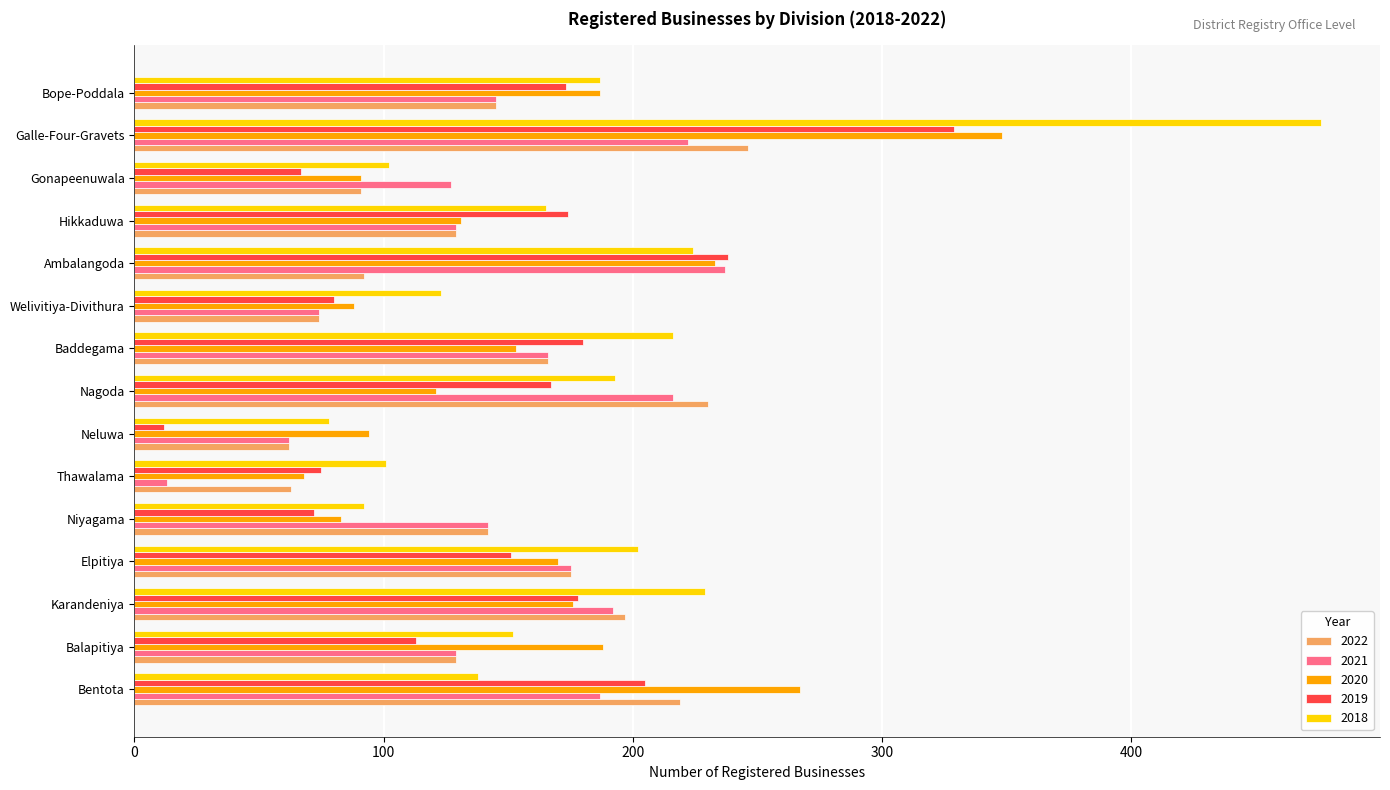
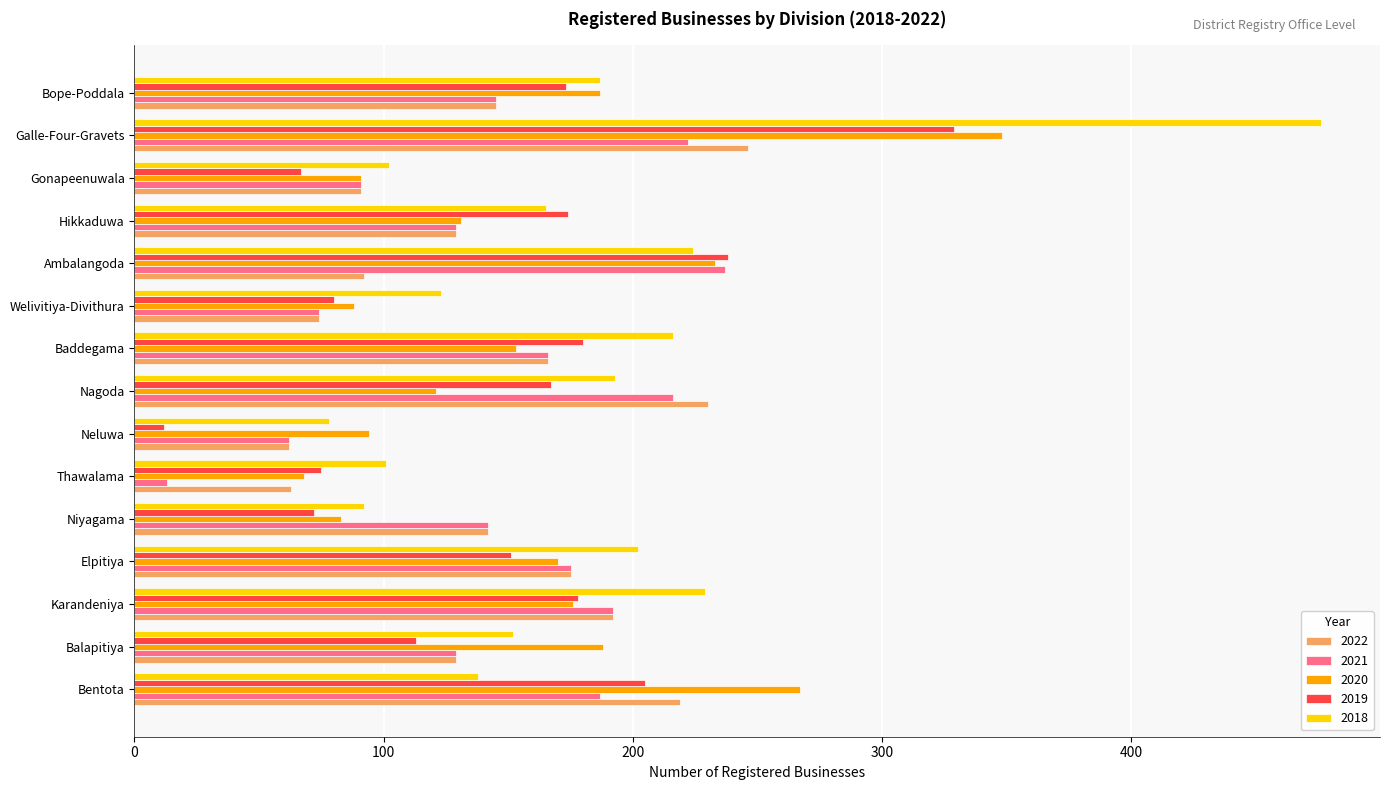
2021, Gonapeenuwala: 127 -> 91
2022, Karandeniya: 197 -> 192
